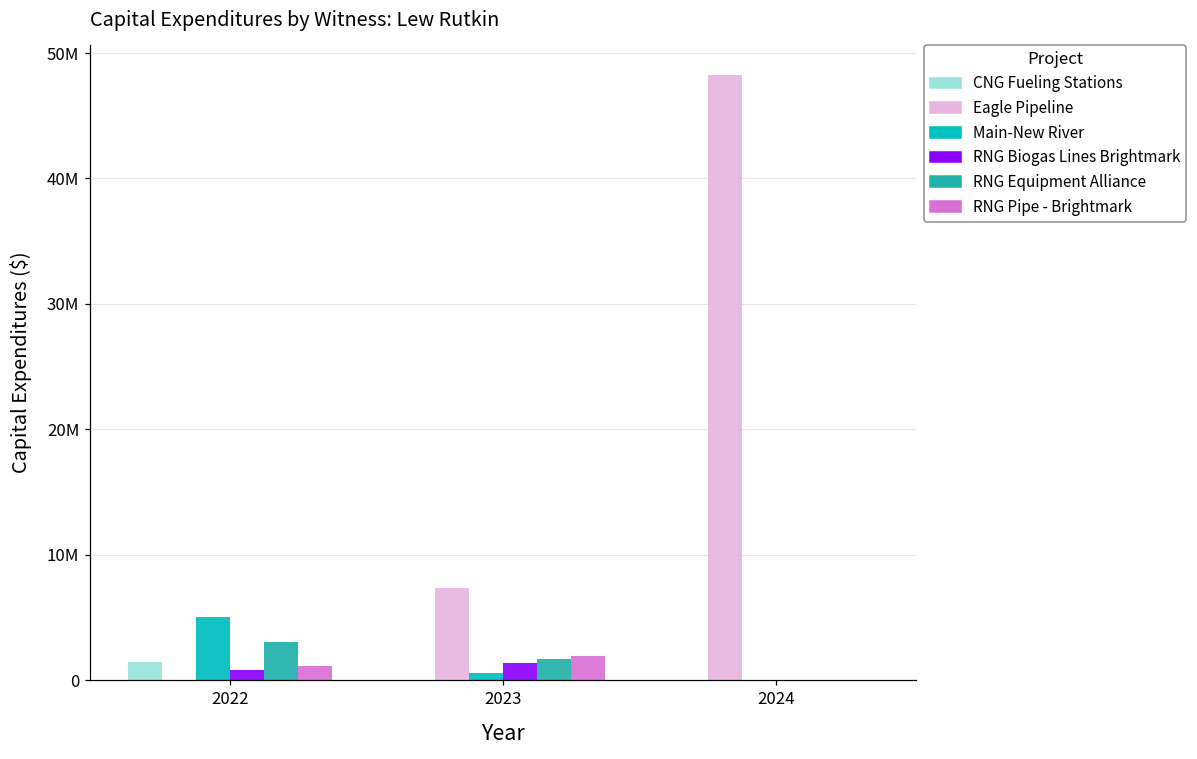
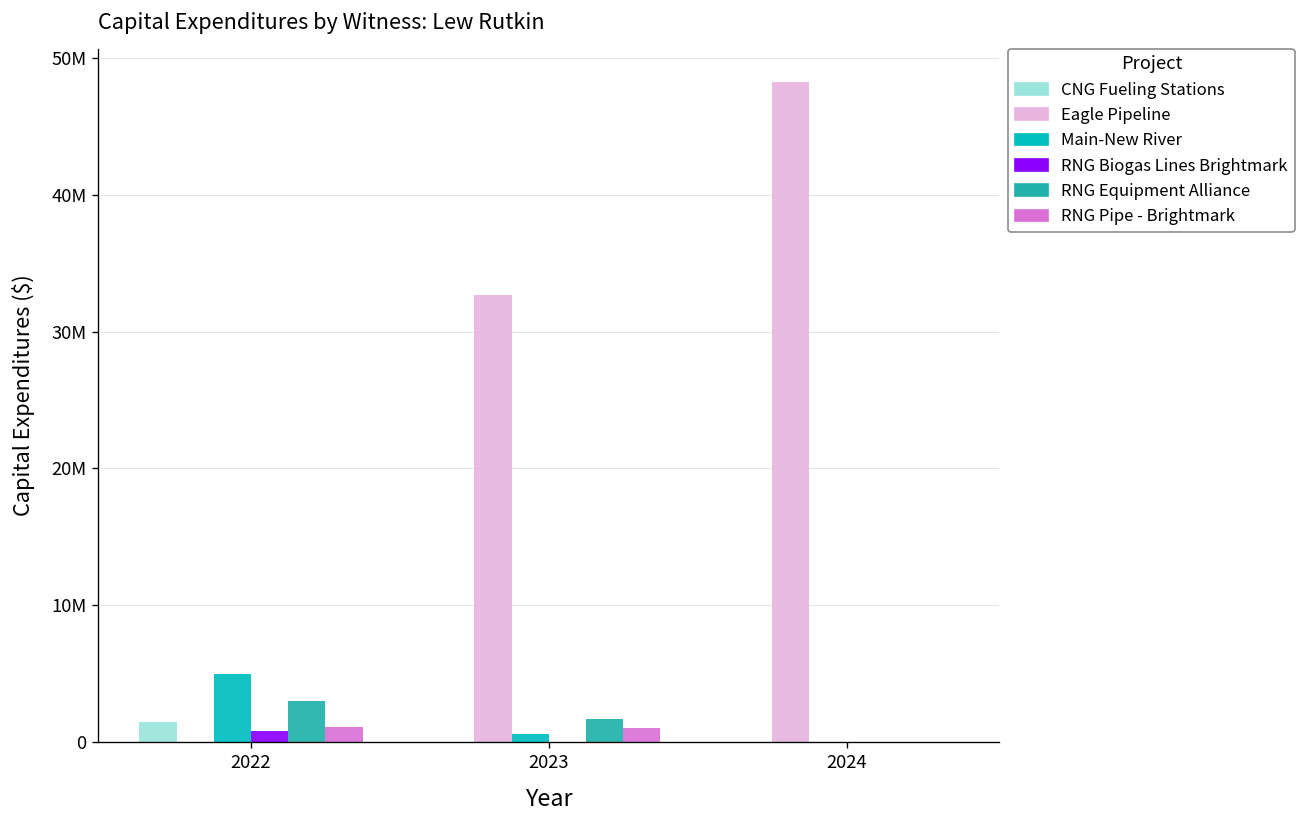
Eagle Pipeline, 2023: 7300000 -> 32600000
RNG Biogas Lines Brightmark, 2023: 1400000 -> 0
RNG Pipe - Brightmark, 2023: 1900000 -> 1000000
